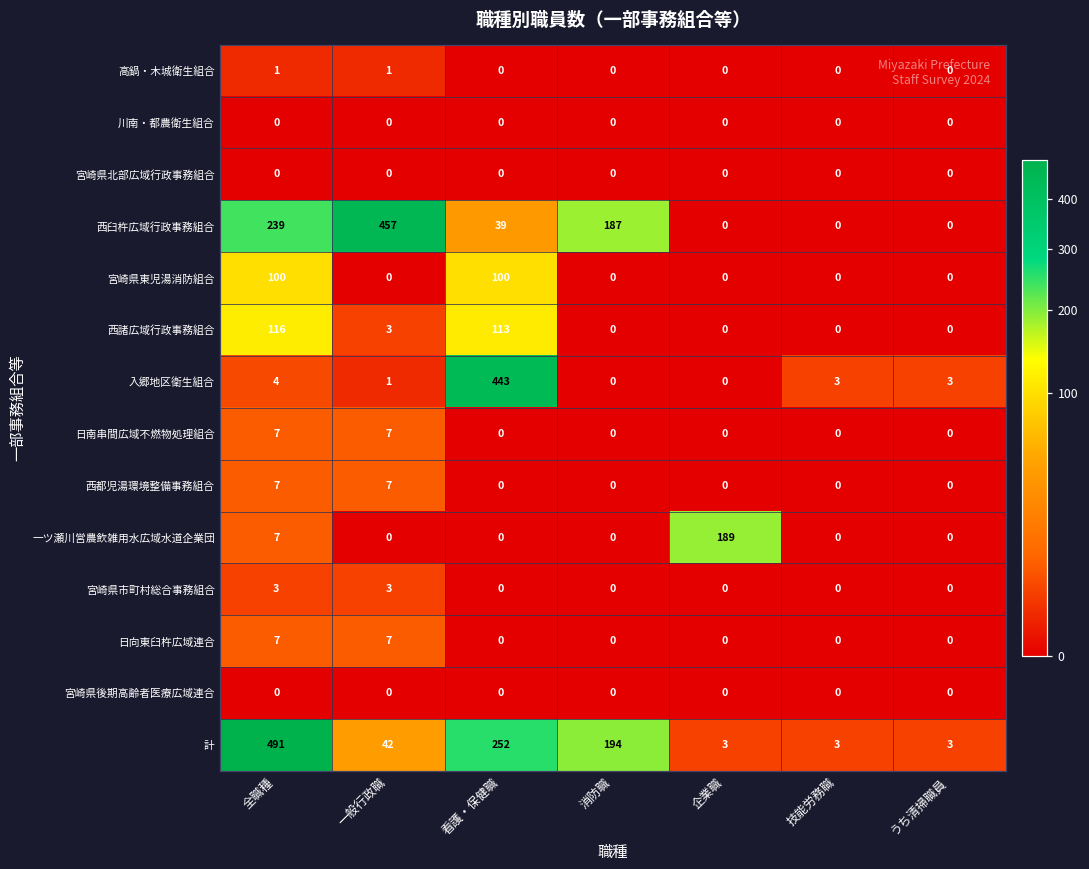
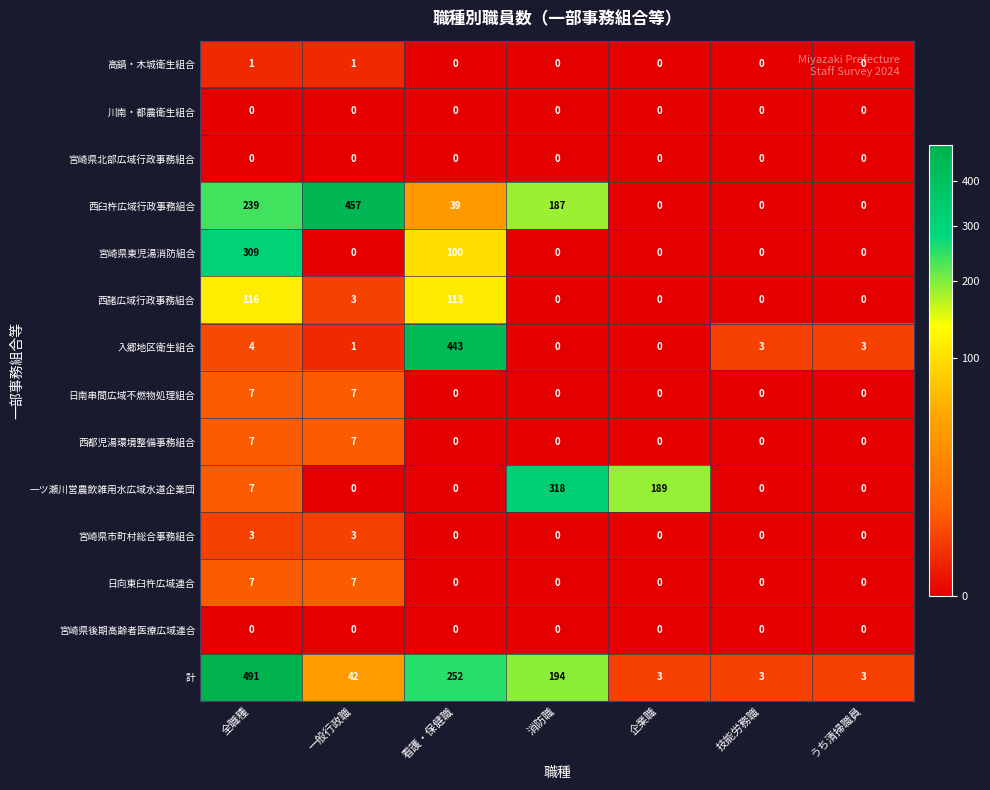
宮崎県東児湯消防組合, 全職種: 100 -> 309
一ツ瀬川営農飲雑用水広域水道企業団, 消防職: 0 -> 318
